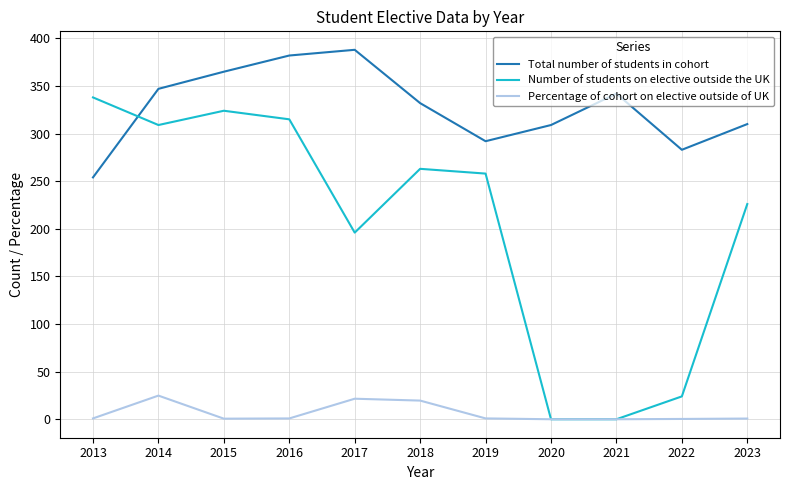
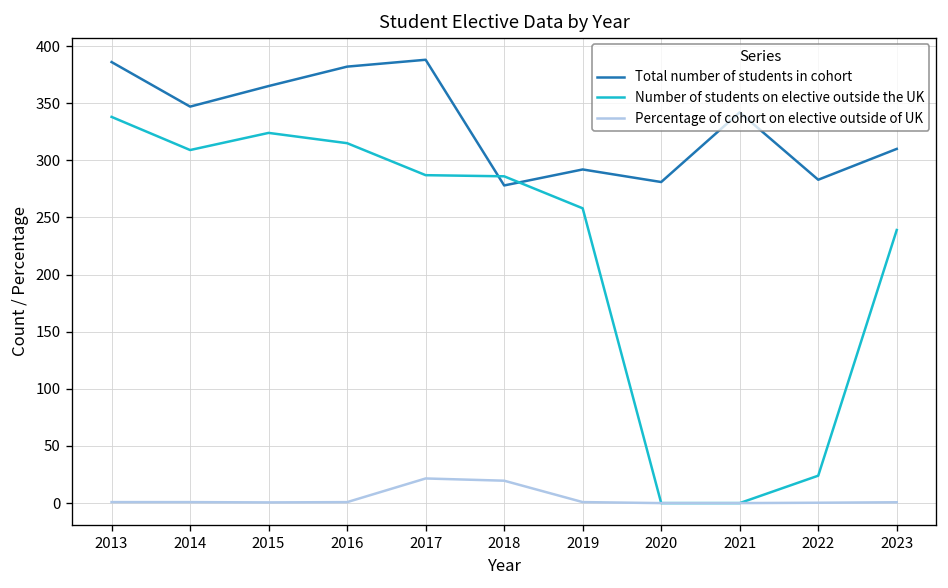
Total number of students in cohort, 2013: 250 -> 390
Percentage of cohort on elective outside of UK, 2014: 20 -> 0
Number of students on elective outside the UK, 2017: 200 -> 290
Total number of students in cohort, 2018: 330 -> 280
Number of students on elective outside the UK, 2018: 260 -> 290
Total number of students in cohort, 2020: 310 -> 280
Number of students on elective outside the UK, 2023: 230 -> 240
